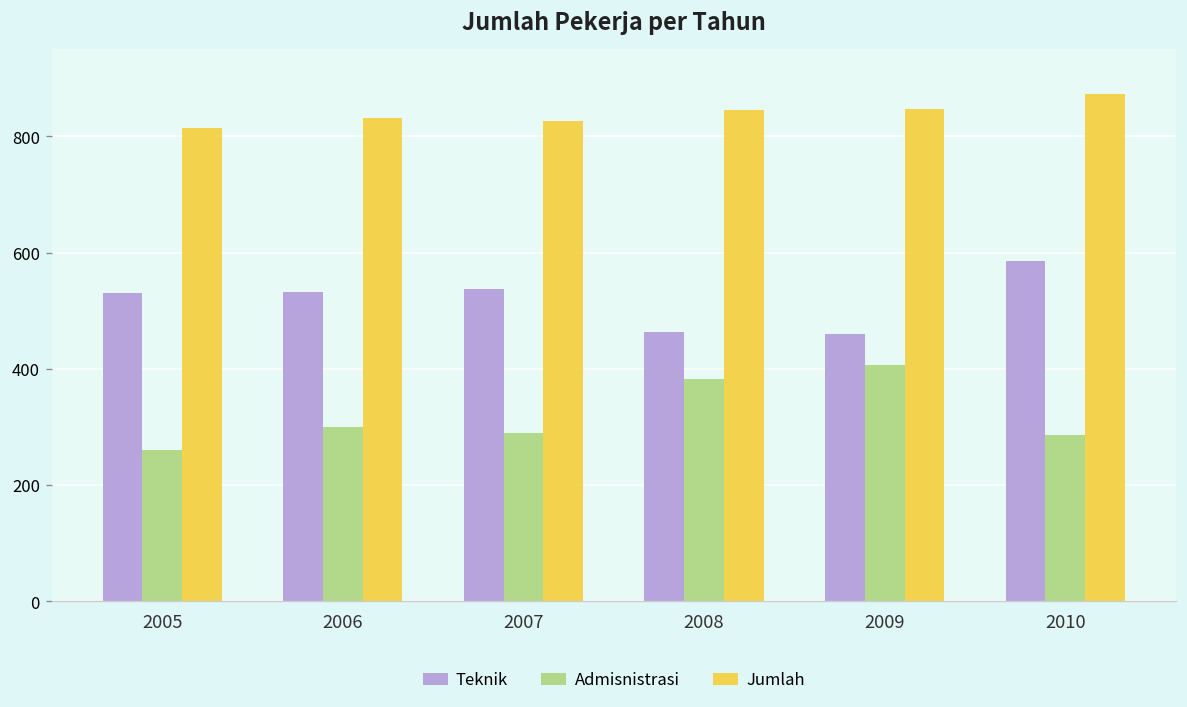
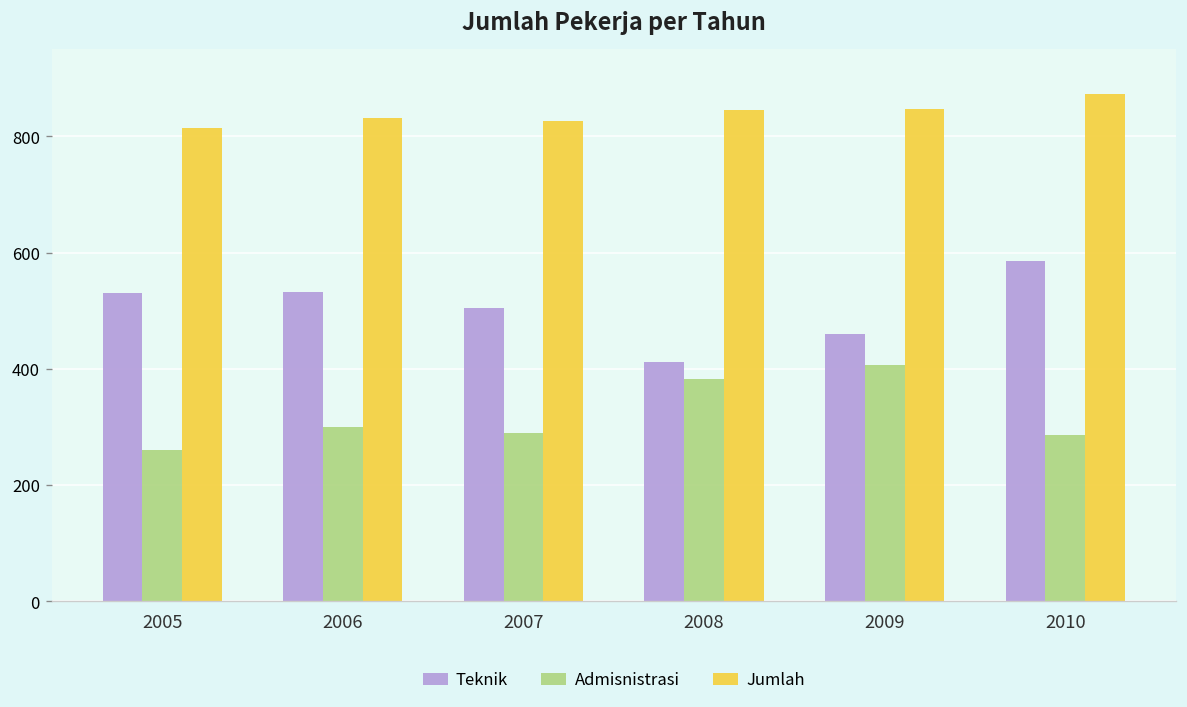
Teknik, 2007: 540 -> 510
Teknik, 2008: 460 -> 410
